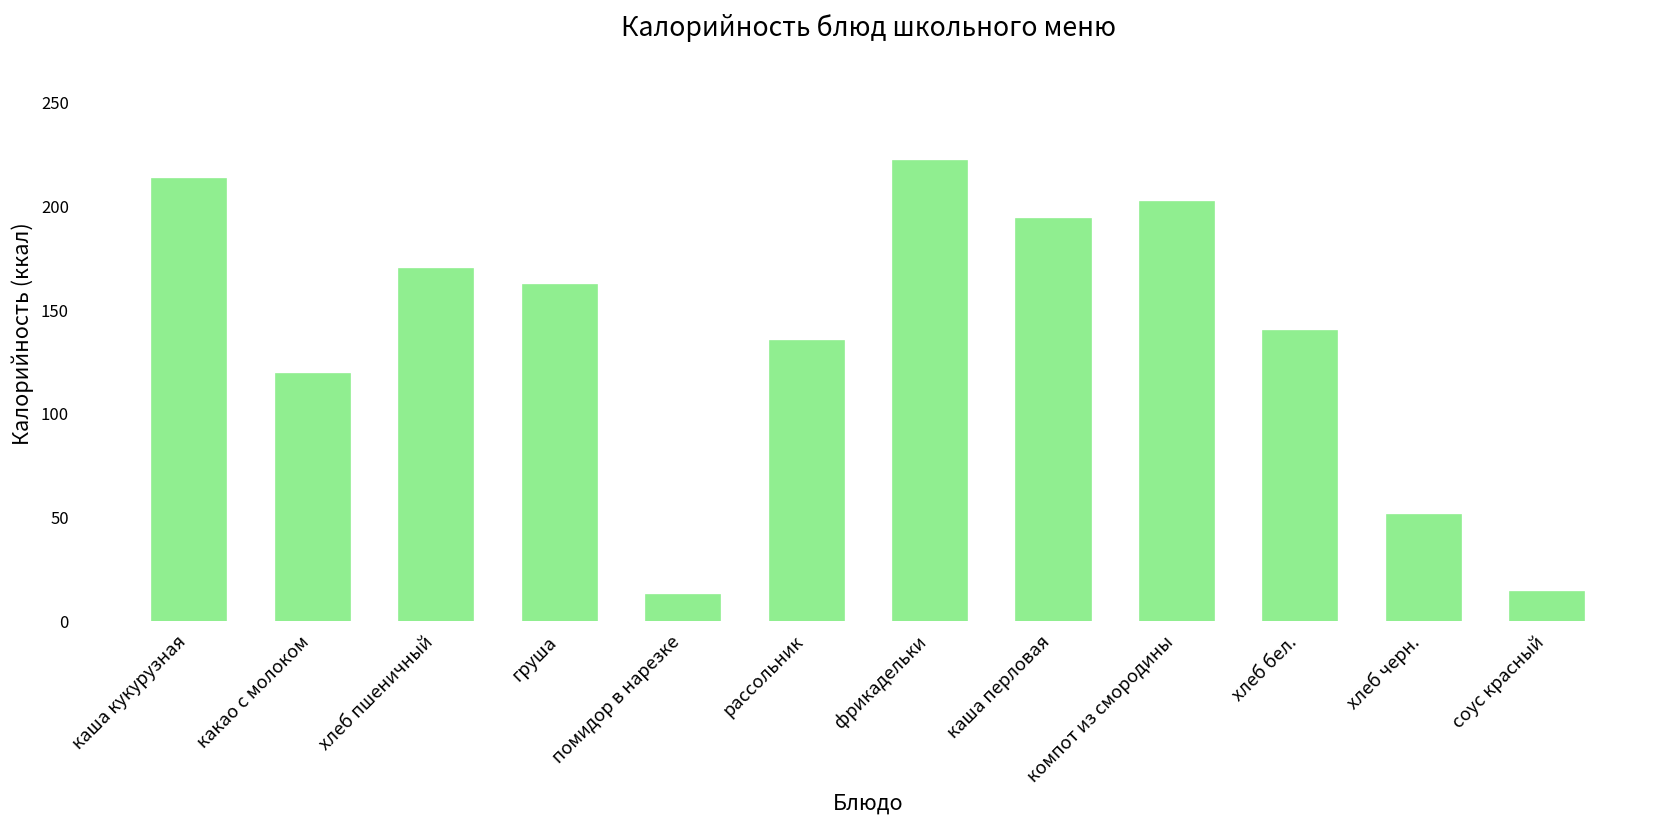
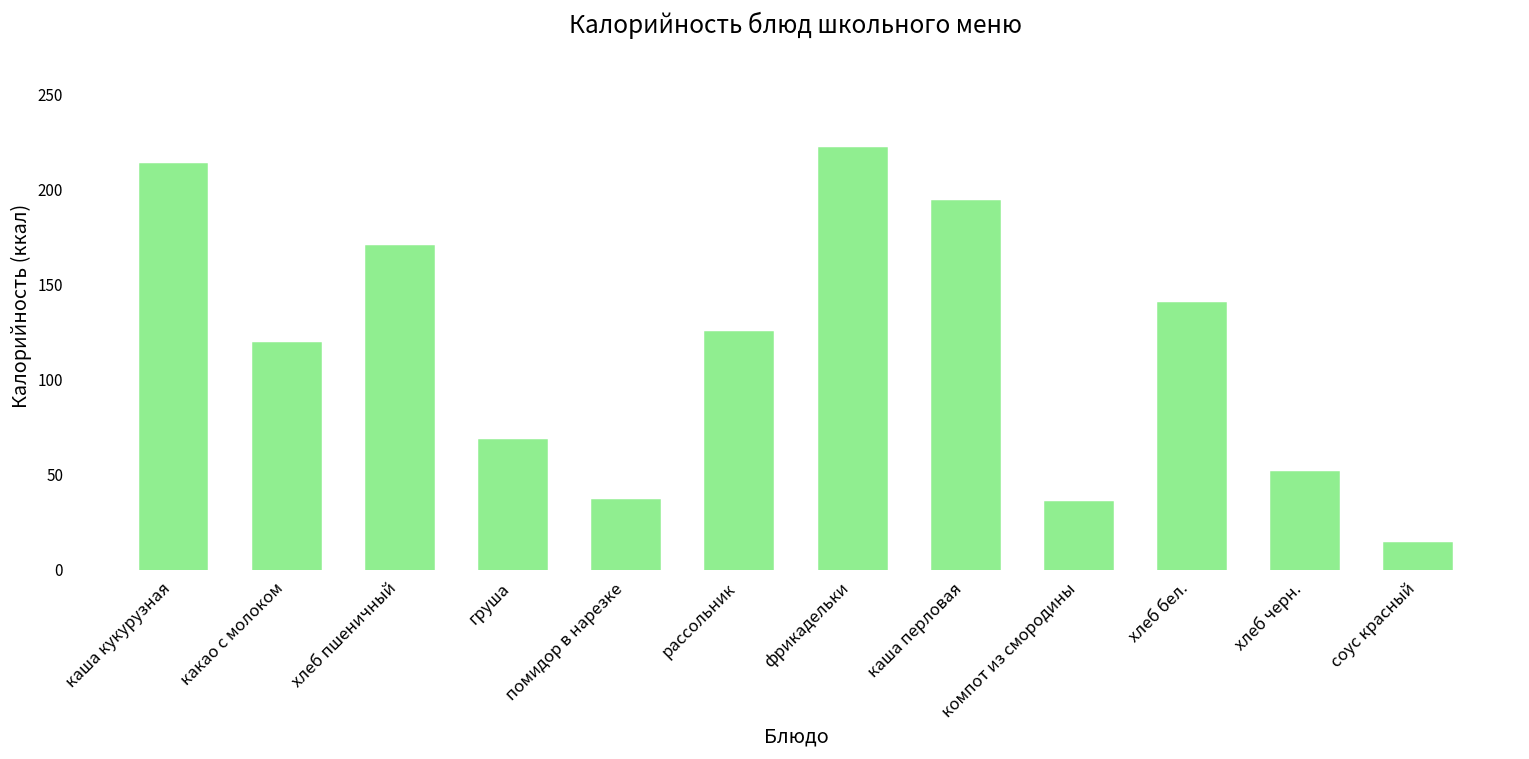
груша: 162 -> 68
помидор в нарезке: 13 -> 36
рассольник: 135 -> 125
компот из смородины: 202 -> 36
